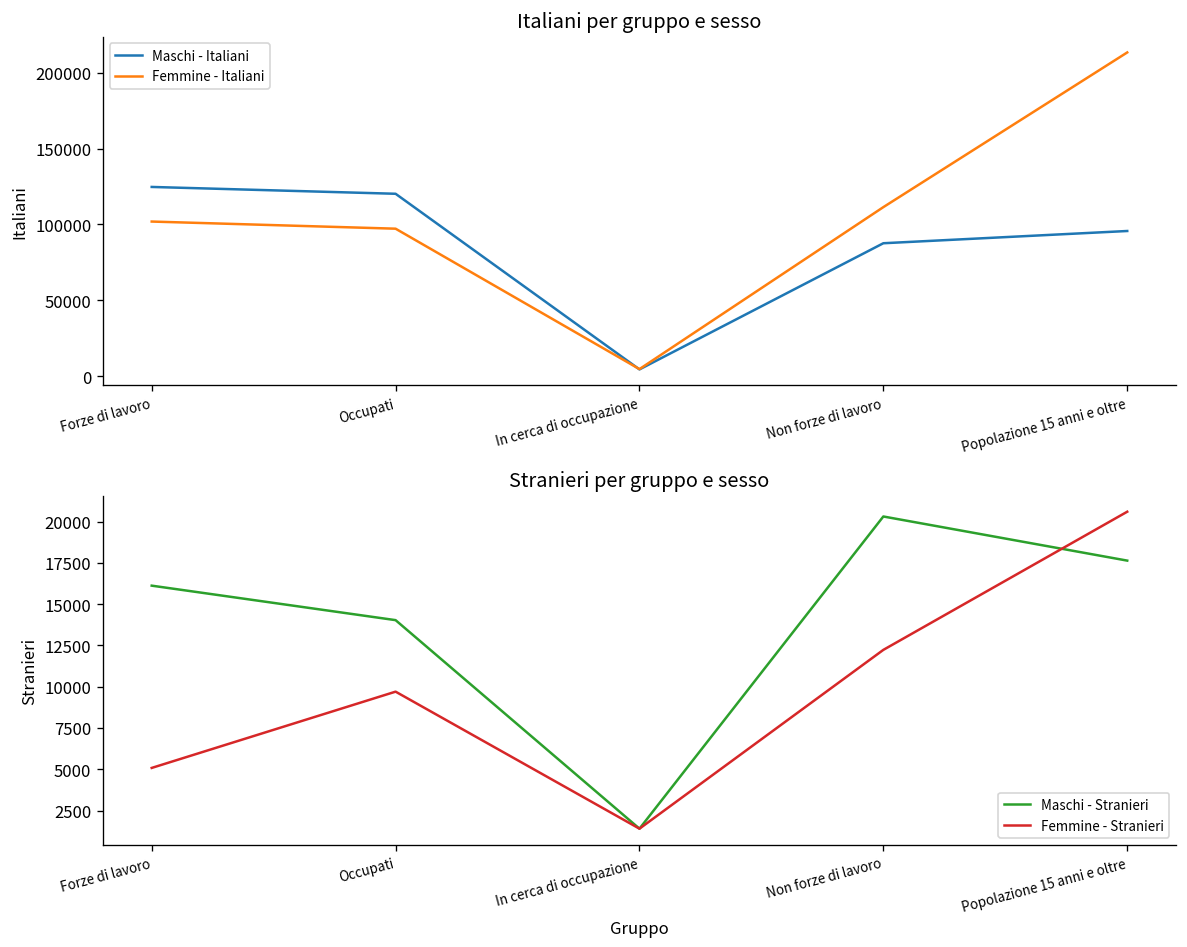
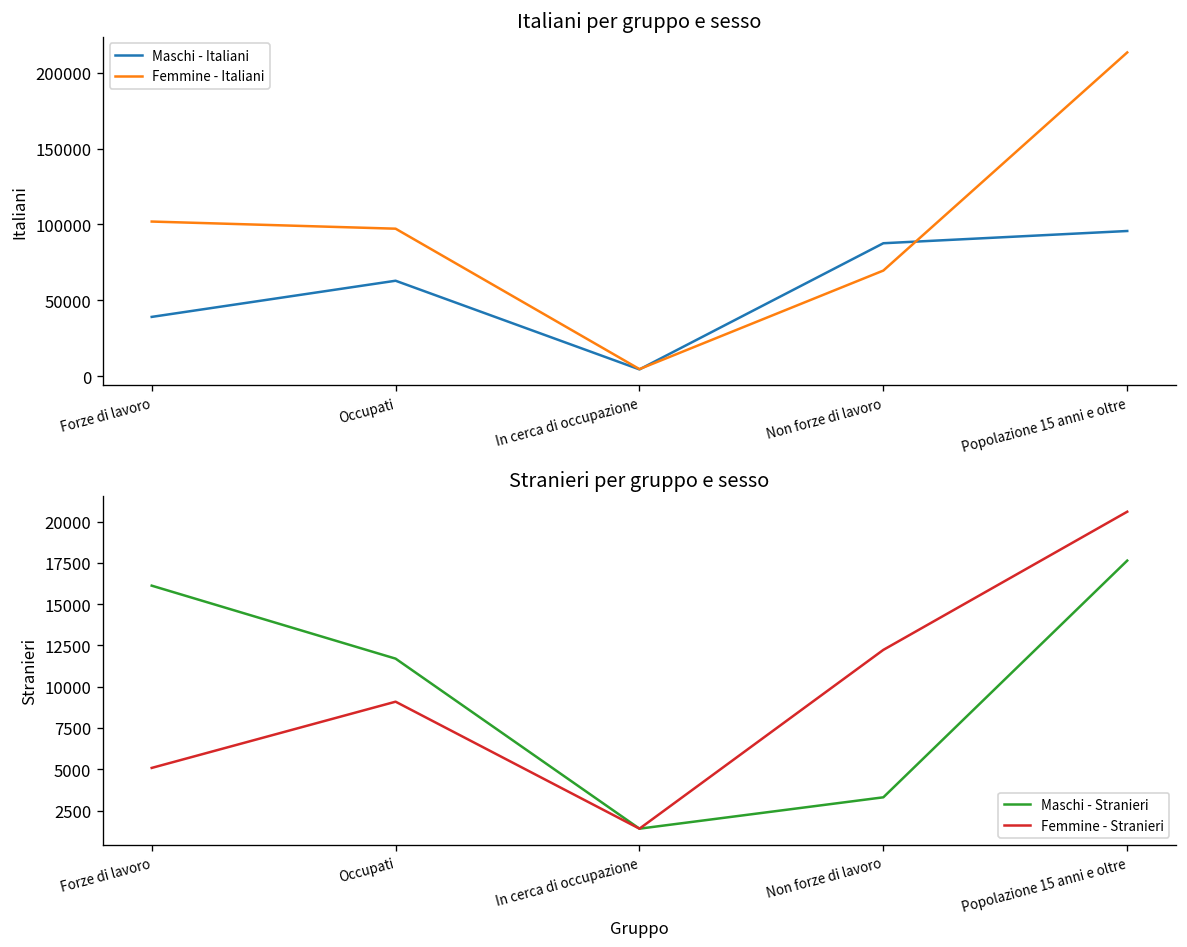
Italiani per gruppo e sesso, Maschi - Italiani, Forze di lavoro: 125000 -> 39000
Italiani per gruppo e sesso, Maschi - Italiani, Occupati: 120000 -> 63000
Italiani per gruppo e sesso, Femmine - Italiani, Non forze di lavoro: 111000 -> 70000
Stranieri per gruppo e sesso, Maschi - Stranieri, Occupati: 14000 -> 11700
Stranieri per gruppo e sesso, Femmine - Stranieri, Occupati: 9700 -> 9100
Stranieri per gruppo e sesso, Maschi - Stranieri, Non forze di lavoro: 20300 -> 3300
